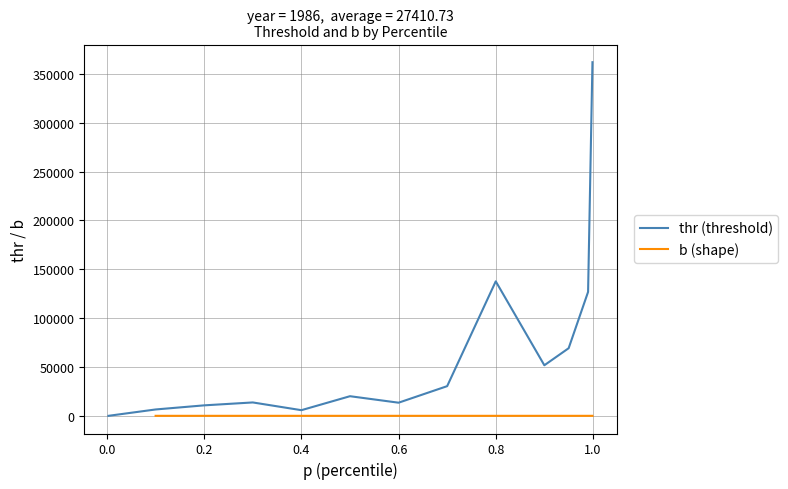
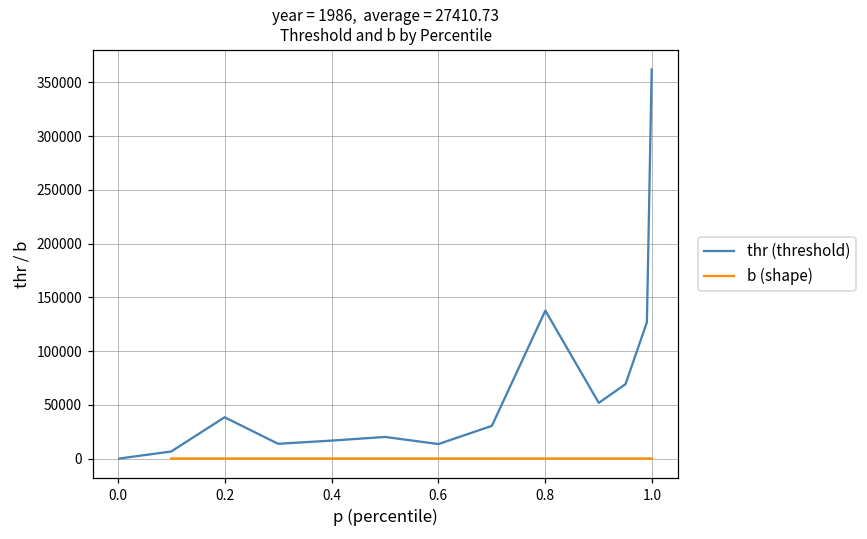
thr (threshold), 0.2: 10000 -> 40000
thr (threshold), 0.4: 10000 -> 20000
